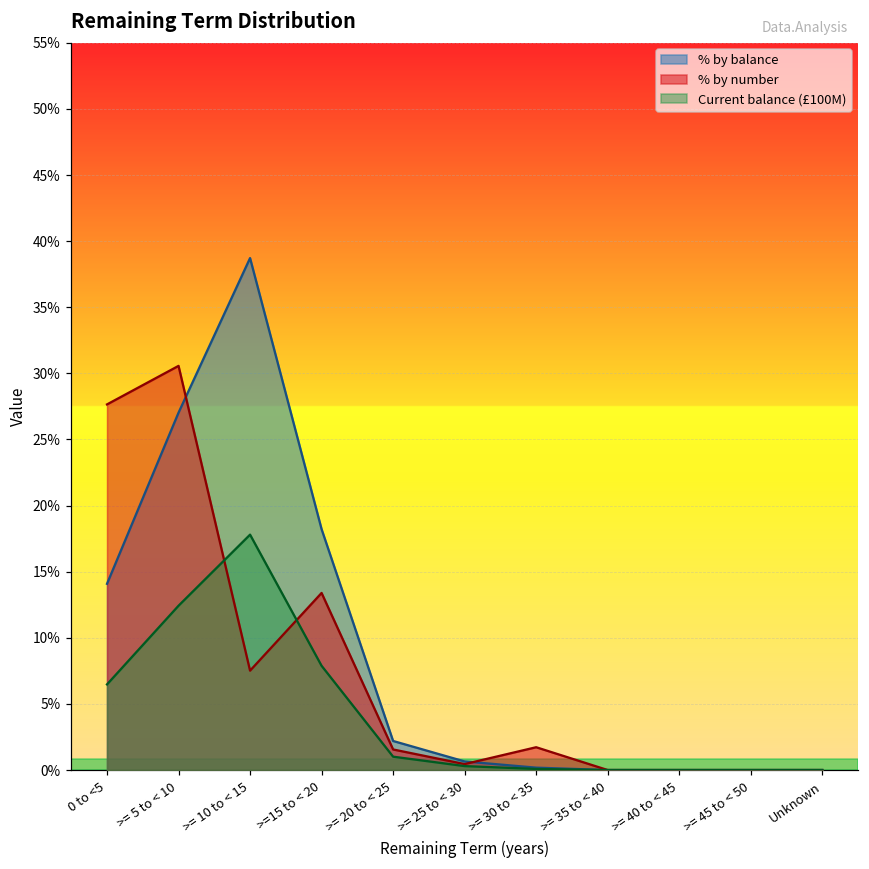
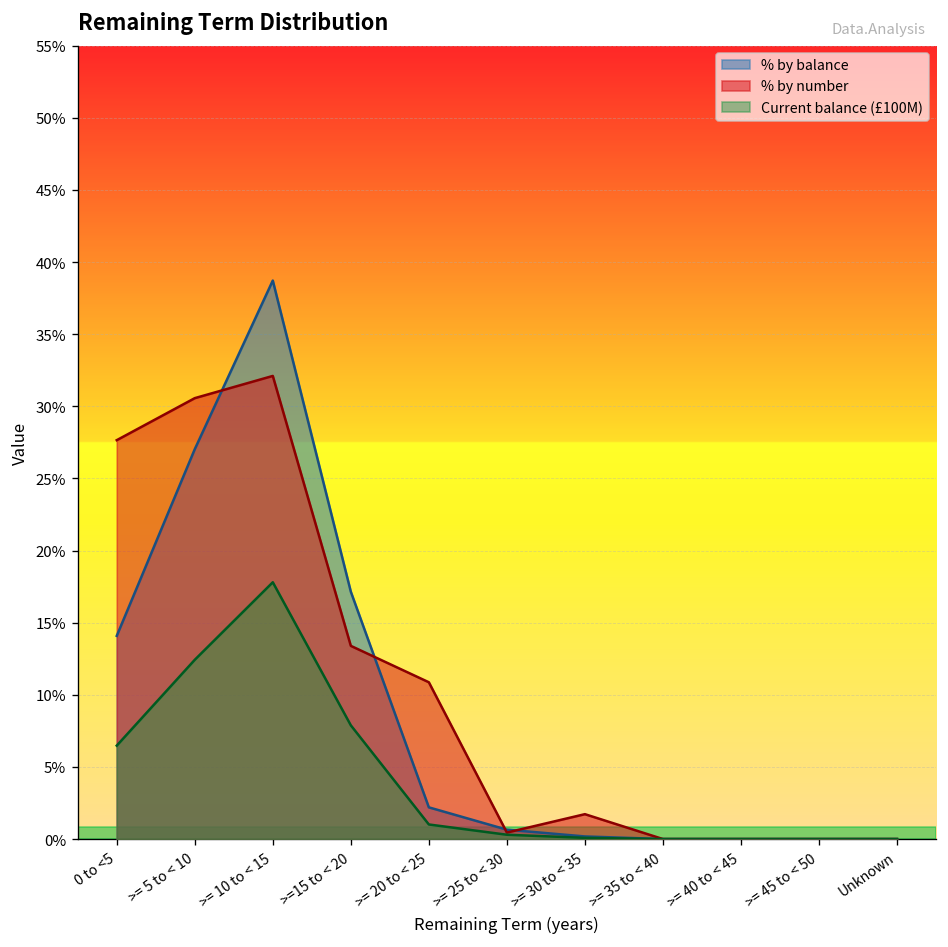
% by number, >= 10 to < 15: 7.5% -> 32.1%
% by balance, >=15 to < 20: 18.2% -> 17.1%
% by number, >= 20 to < 25: 1.6% -> 10.9%
